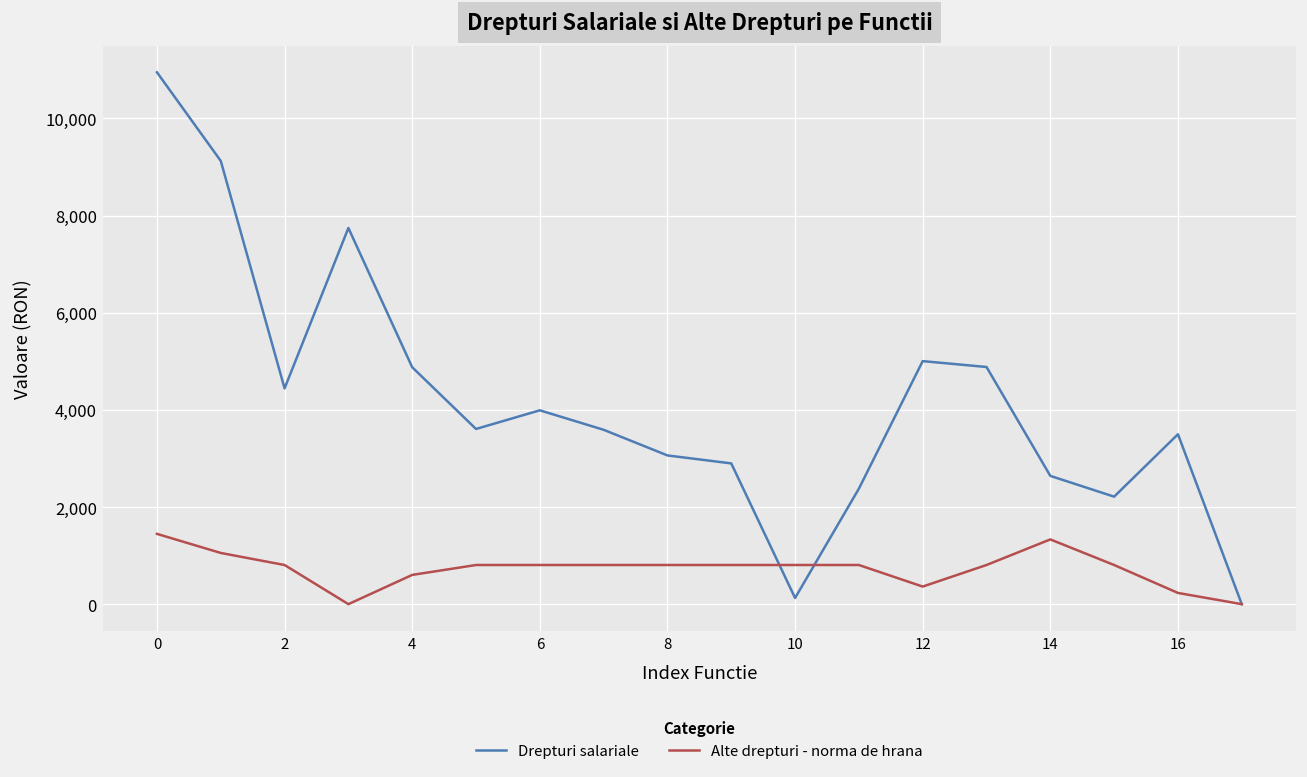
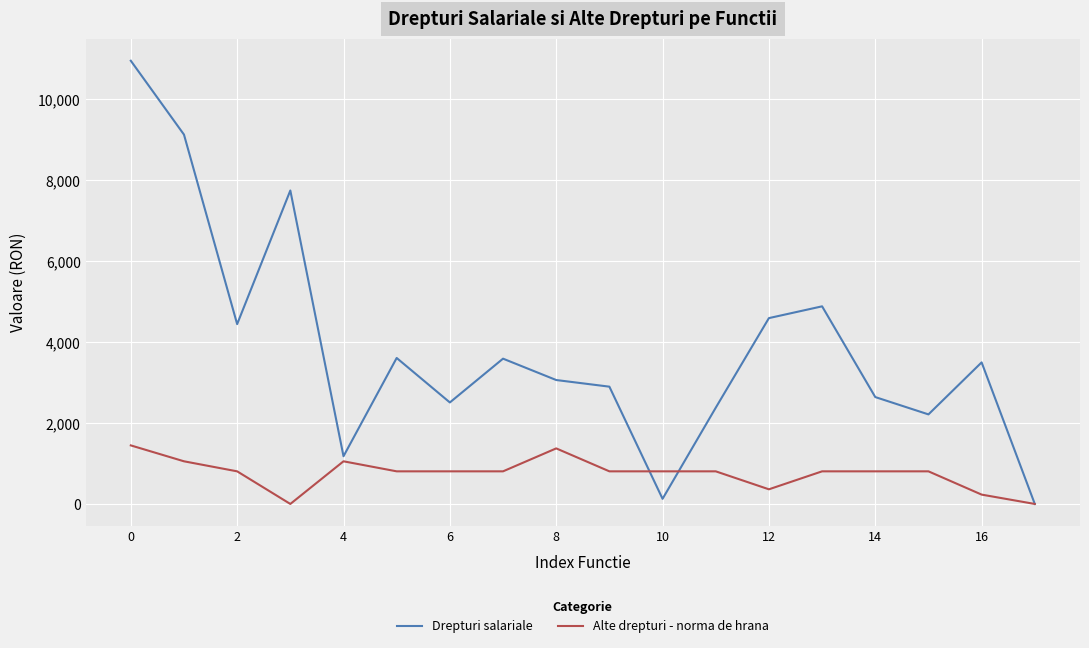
Drepturi salariale, 4: 4,900 -> 1,200
Alte drepturi - norma de hrana, 4: 600 -> 1,100
Drepturi salariale, 6: 4,000 -> 2,500
Alte drepturi - norma de hrana, 8: 800 -> 1,400
Drepturi salariale, 12: 5,000 -> 4,600
Alte drepturi - norma de hrana, 14: 1,300 -> 800
